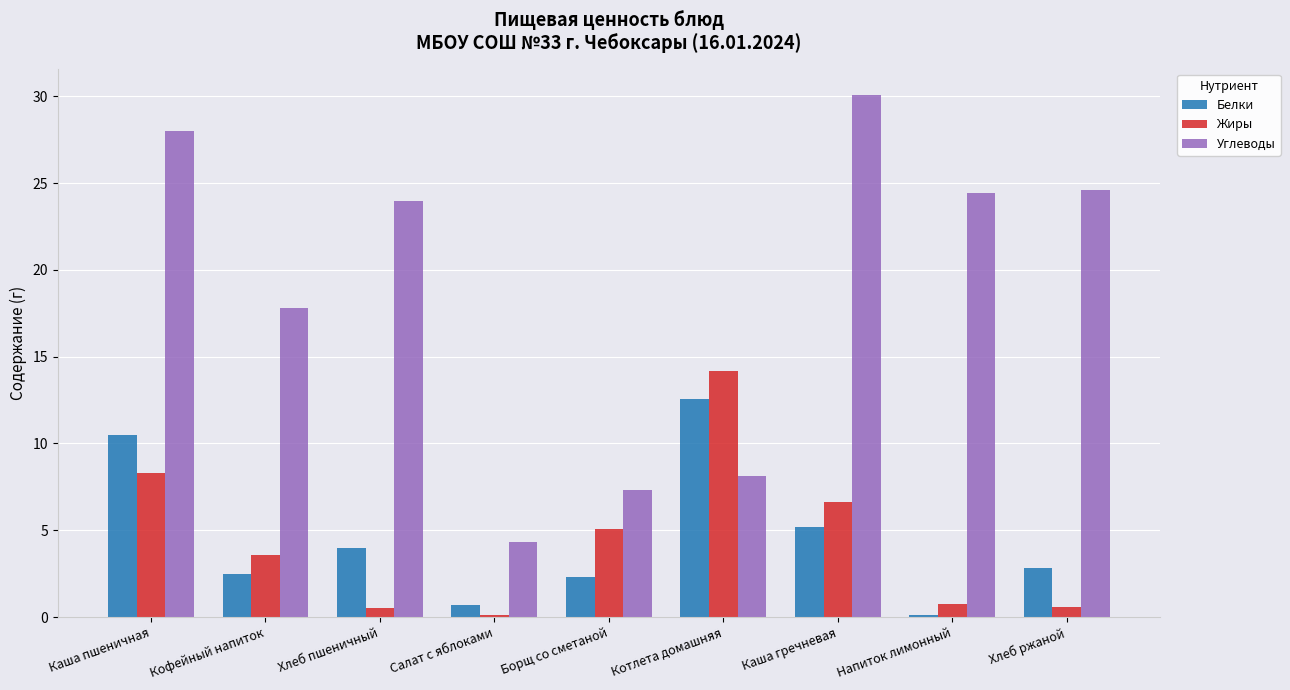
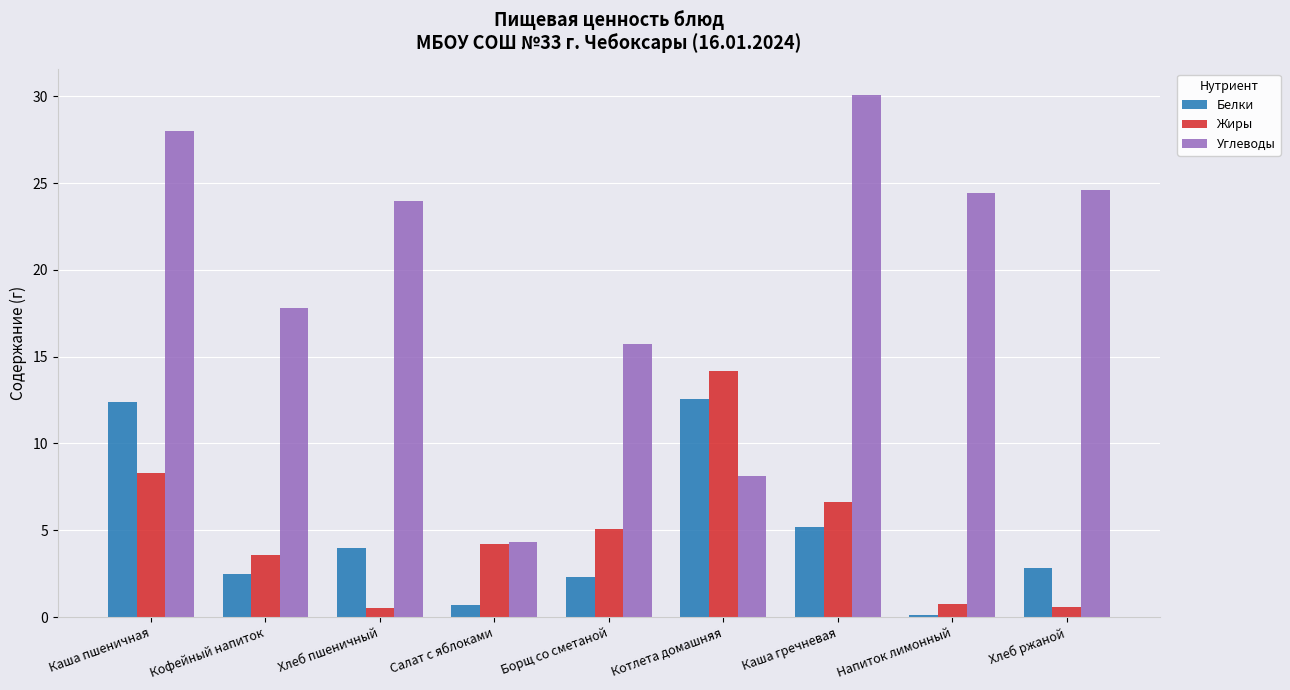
Белки, Каша пшеничная: 10.5 -> 12.4
Жиры, Салат с яблоками: 0.1 -> 4.2
Углеводы, Борщ со сметаной: 7.3 -> 15.7
